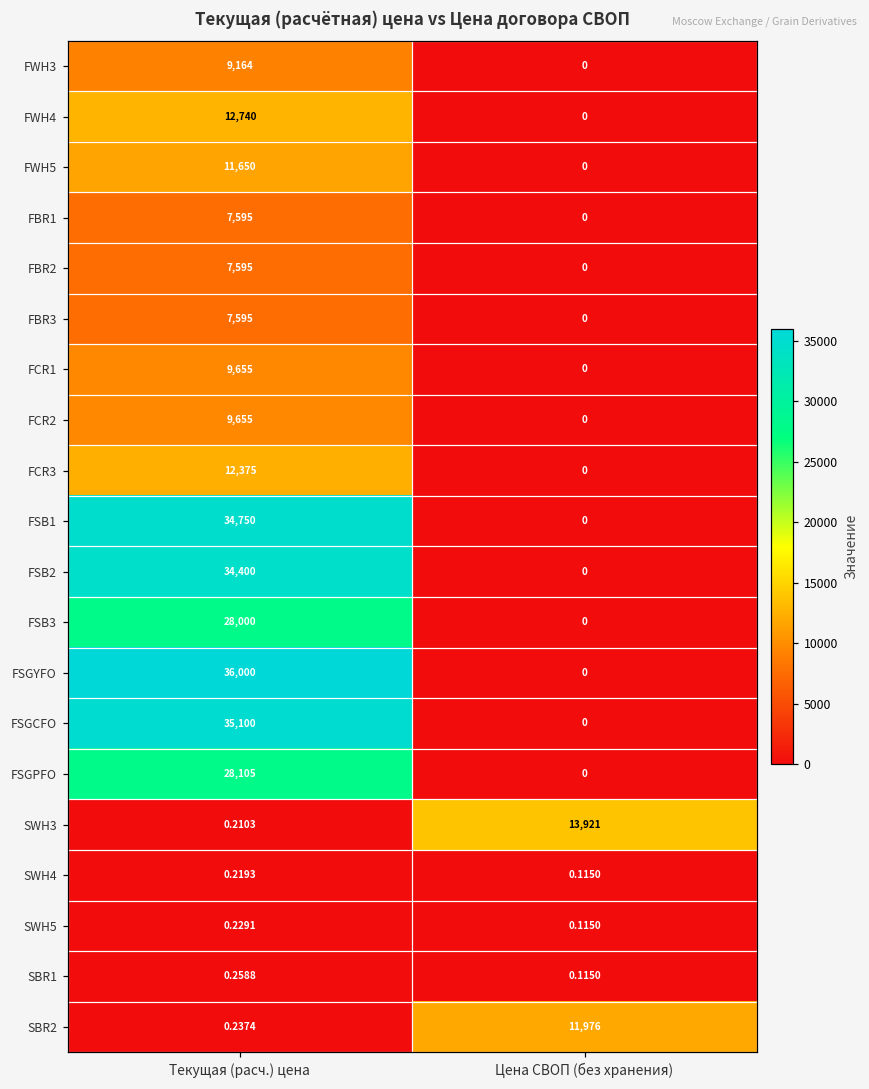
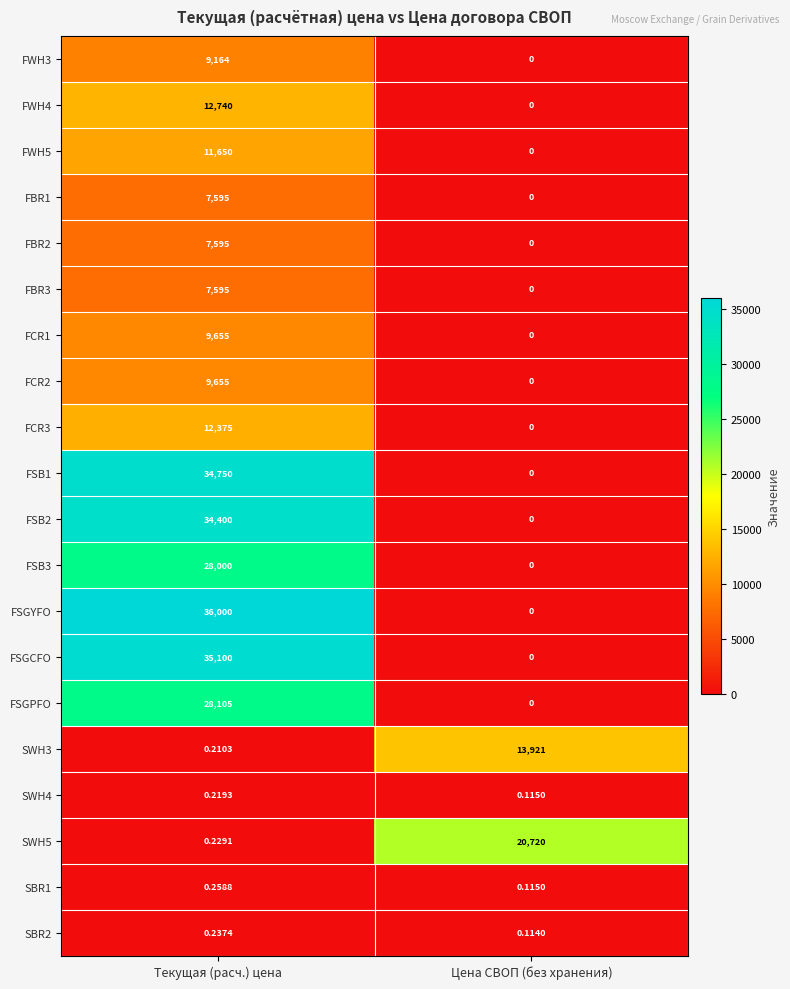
SWH5, Цена СВОП (без хранения): 0.1150 -> 20,720
SBR2, Цена СВОП (без хранения): 11,976 -> 0.1140
